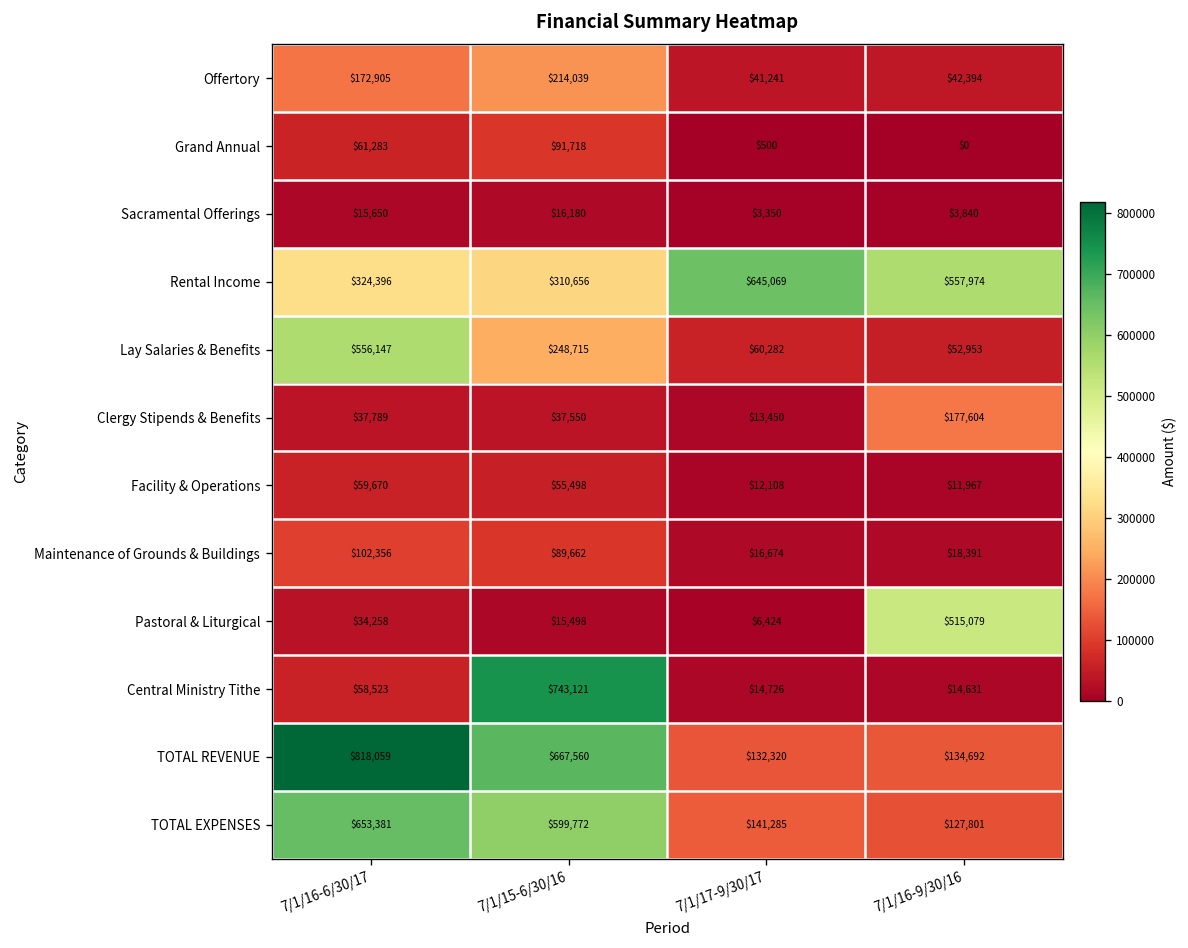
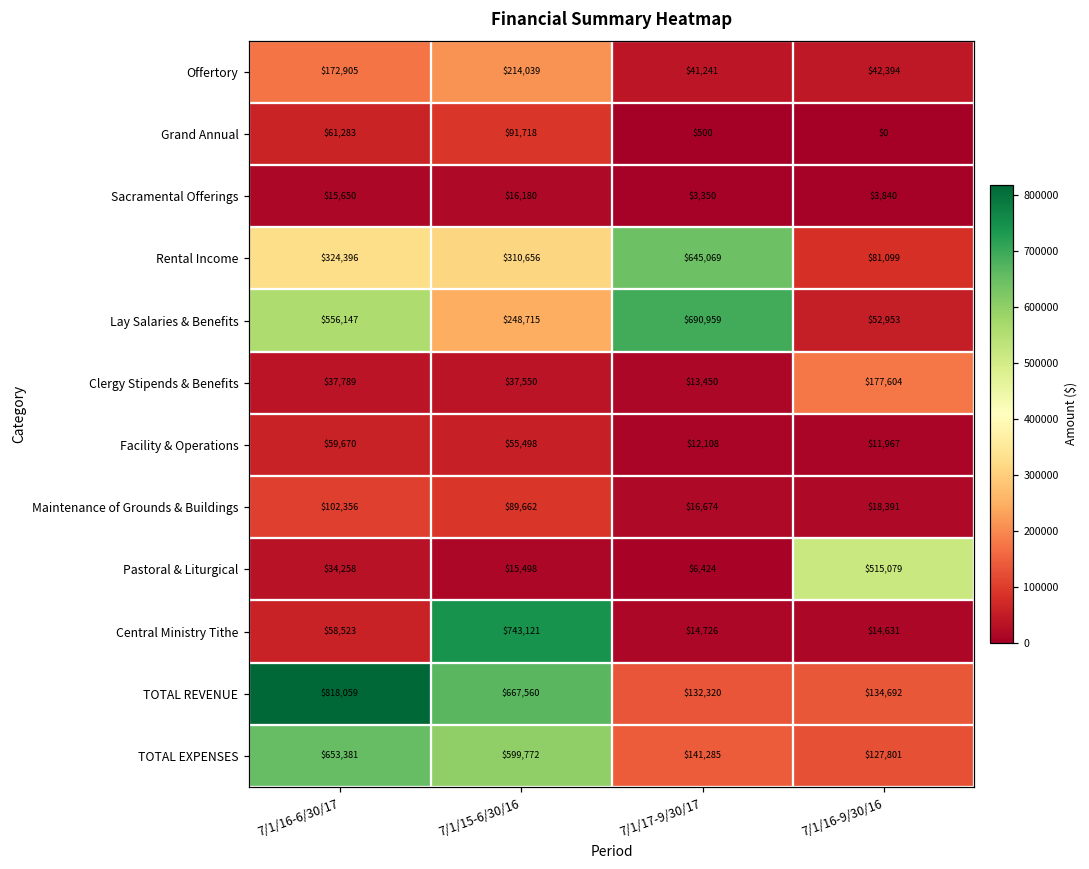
Rental Income, 7/1/16-9/30/16: $557,974 -> $81,099
Lay Salaries & Benefits, 7/1/17-9/30/17: $60,282 -> $690,959
